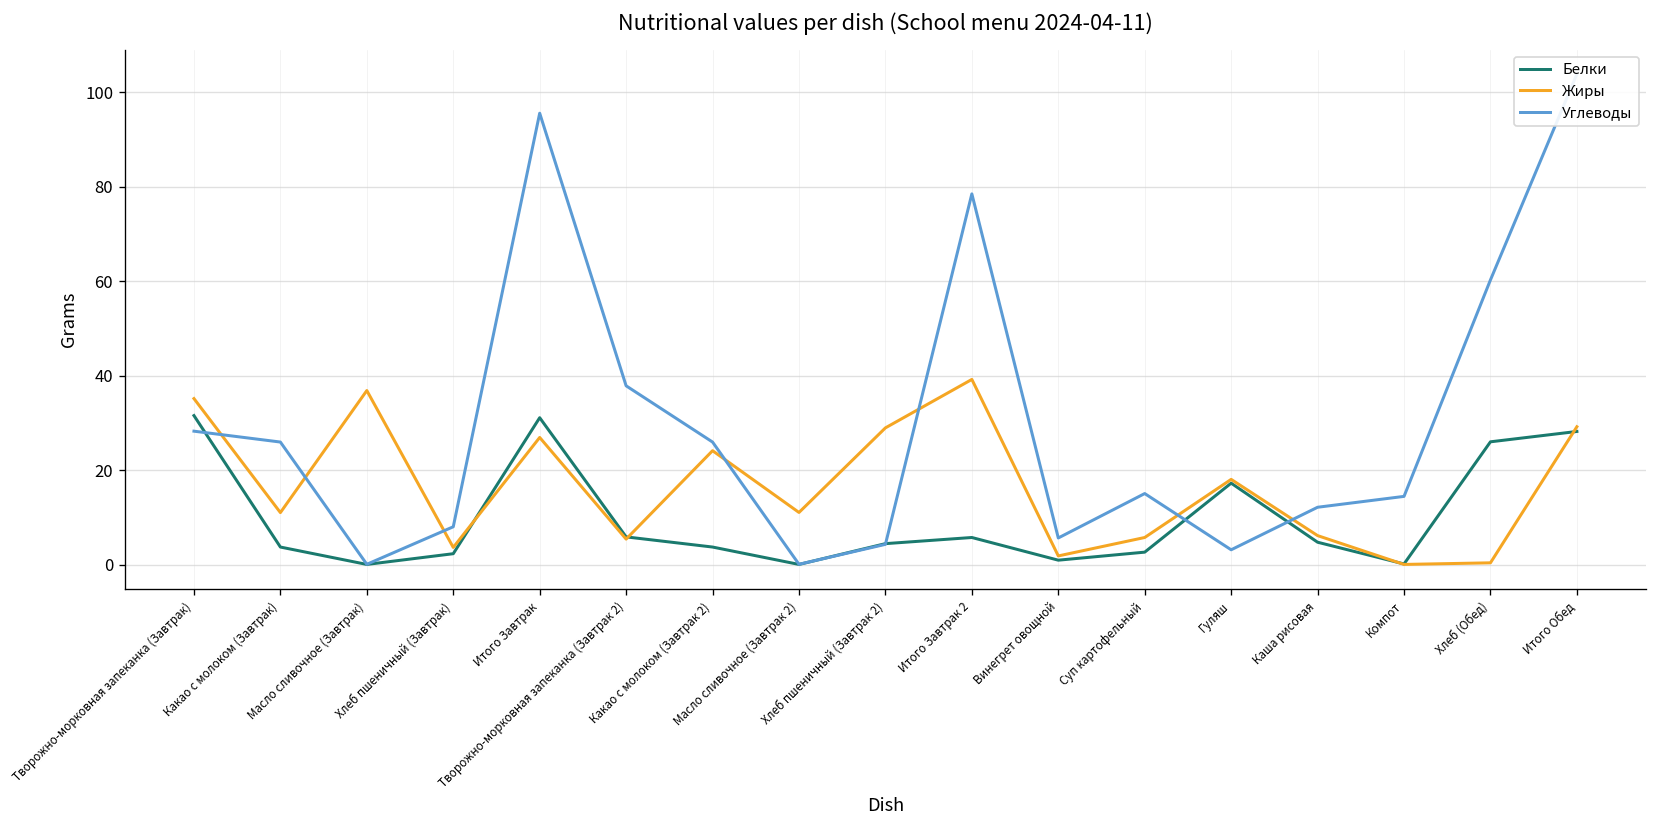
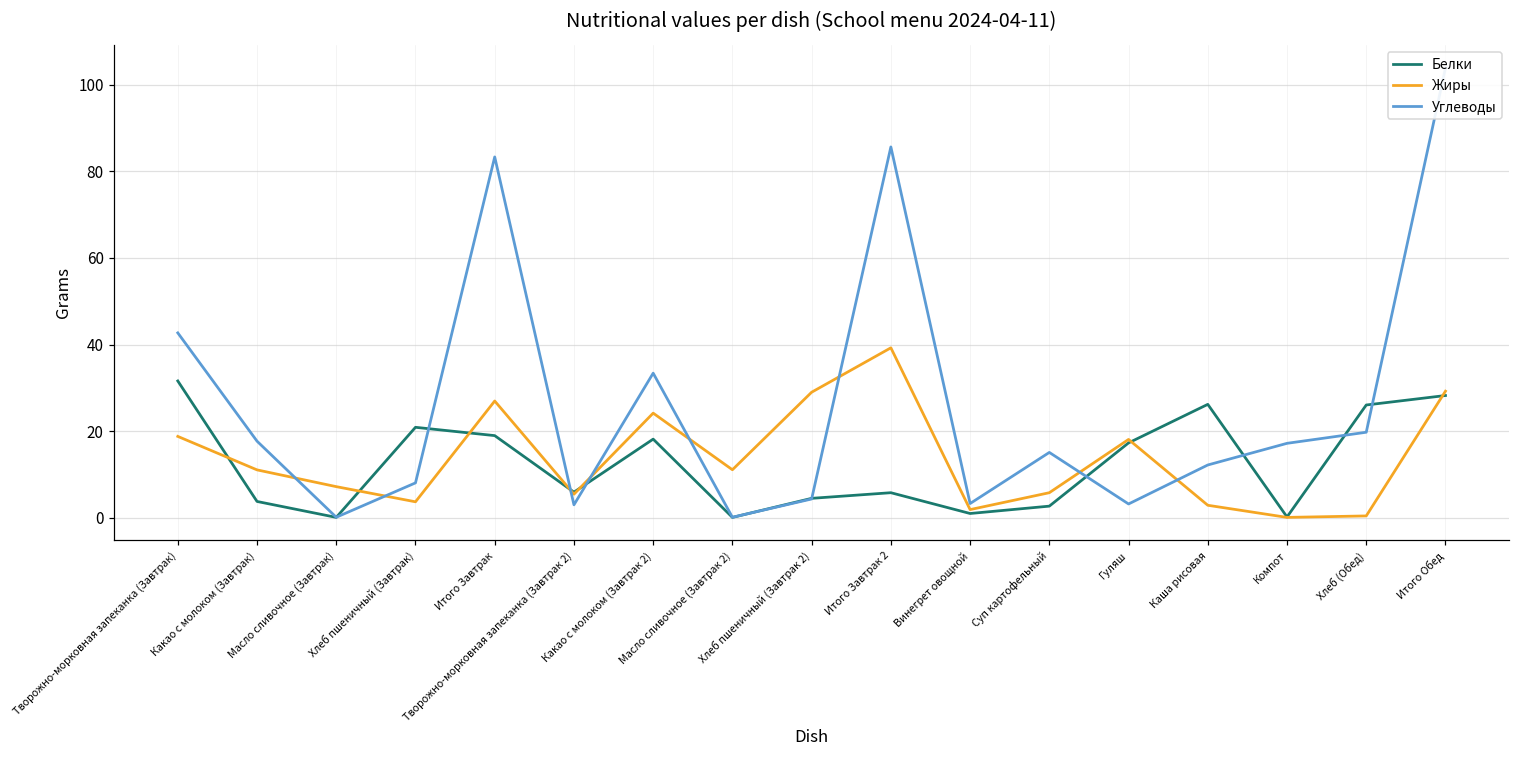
Жиры, Творожно-морковная запеканка (Завтрак): 35 -> 19
Углеводы, Творожно-морковная запеканка (Завтрак): 28 -> 43
Углеводы, Какао с молоком (Завтрак): 26 -> 18
Жиры, Масло сливочное (Завтрак): 37 -> 7
Белки, Хлеб пшеничный (Завтрак): 2 -> 21
Белки, Итого Завтрак: 31 -> 19
Углеводы, Итого Завтрак: 96 -> 83
Углеводы, Творожно-морковная запеканка (Завтрак 2): 38 -> 3
Белки, Какао с молоком (Завтрак 2): 4 -> 18
Углеводы, Какао с молоком (Завтрак 2): 26 -> 33
Углеводы, Итого Завтрак 2: 79 -> 86
Углеводы, Винегрет овощной: 6 -> 3
Белки, Каша рисовая: 5 -> 26
Жиры, Каша рисовая: 6 -> 3
Углеводы, Компот: 15 -> 17
Углеводы, Хлеб (Обед): 60 -> 20
